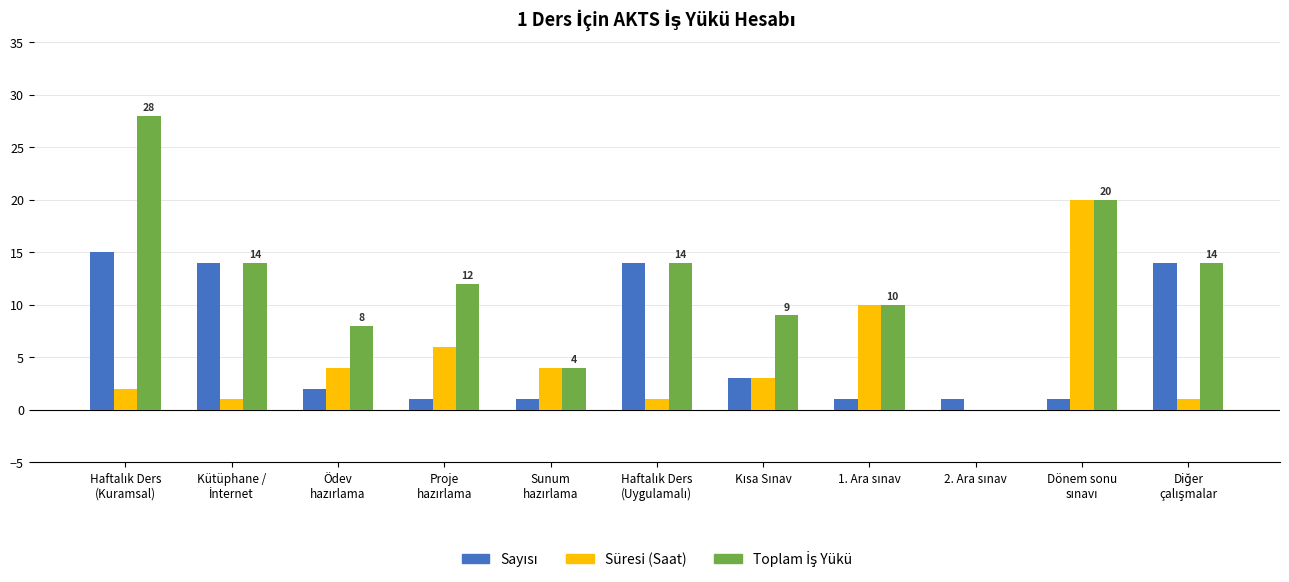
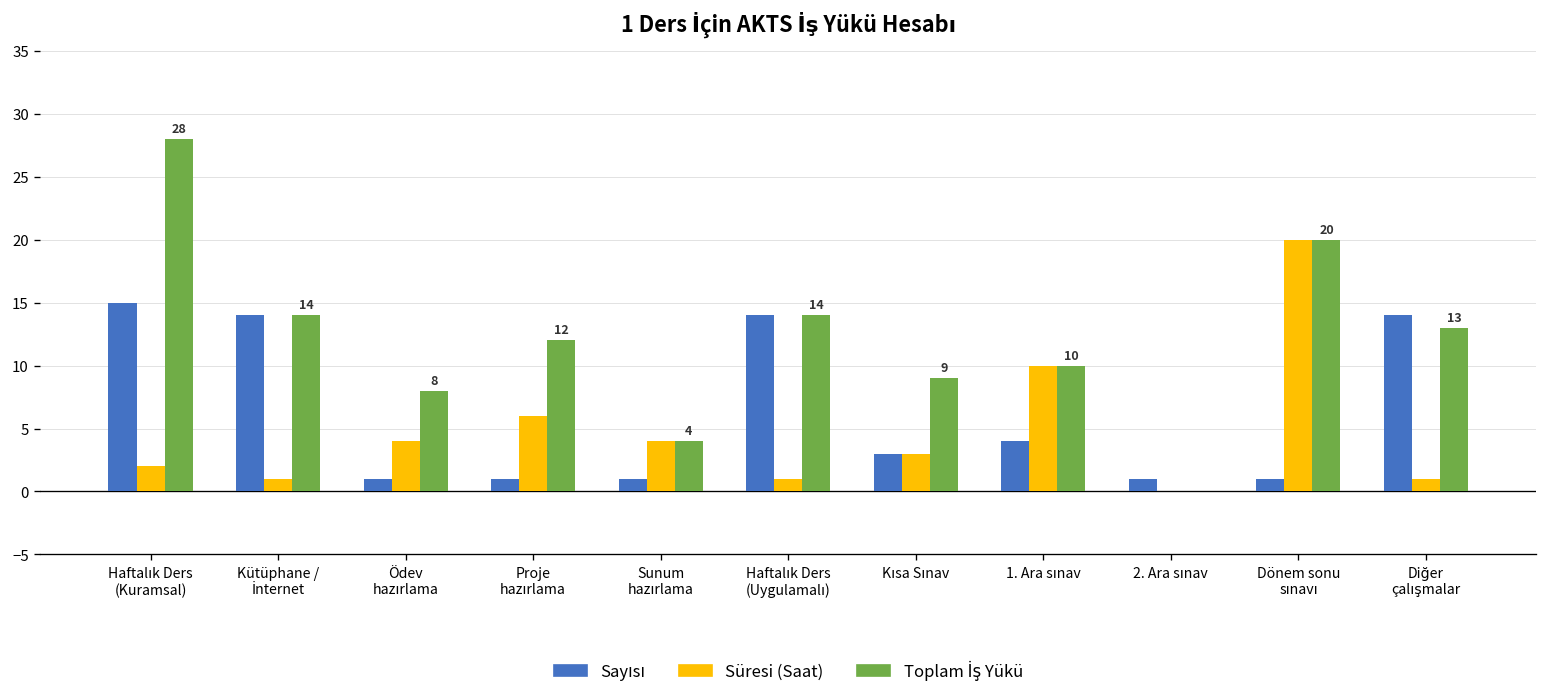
Sayısı, Ödev hazırlama: 2 -> 1
Sayısı, 1. Ara sınav: 1 -> 4
Toplam İş Yükü, Diğer çalışmalar: 14 -> 13
